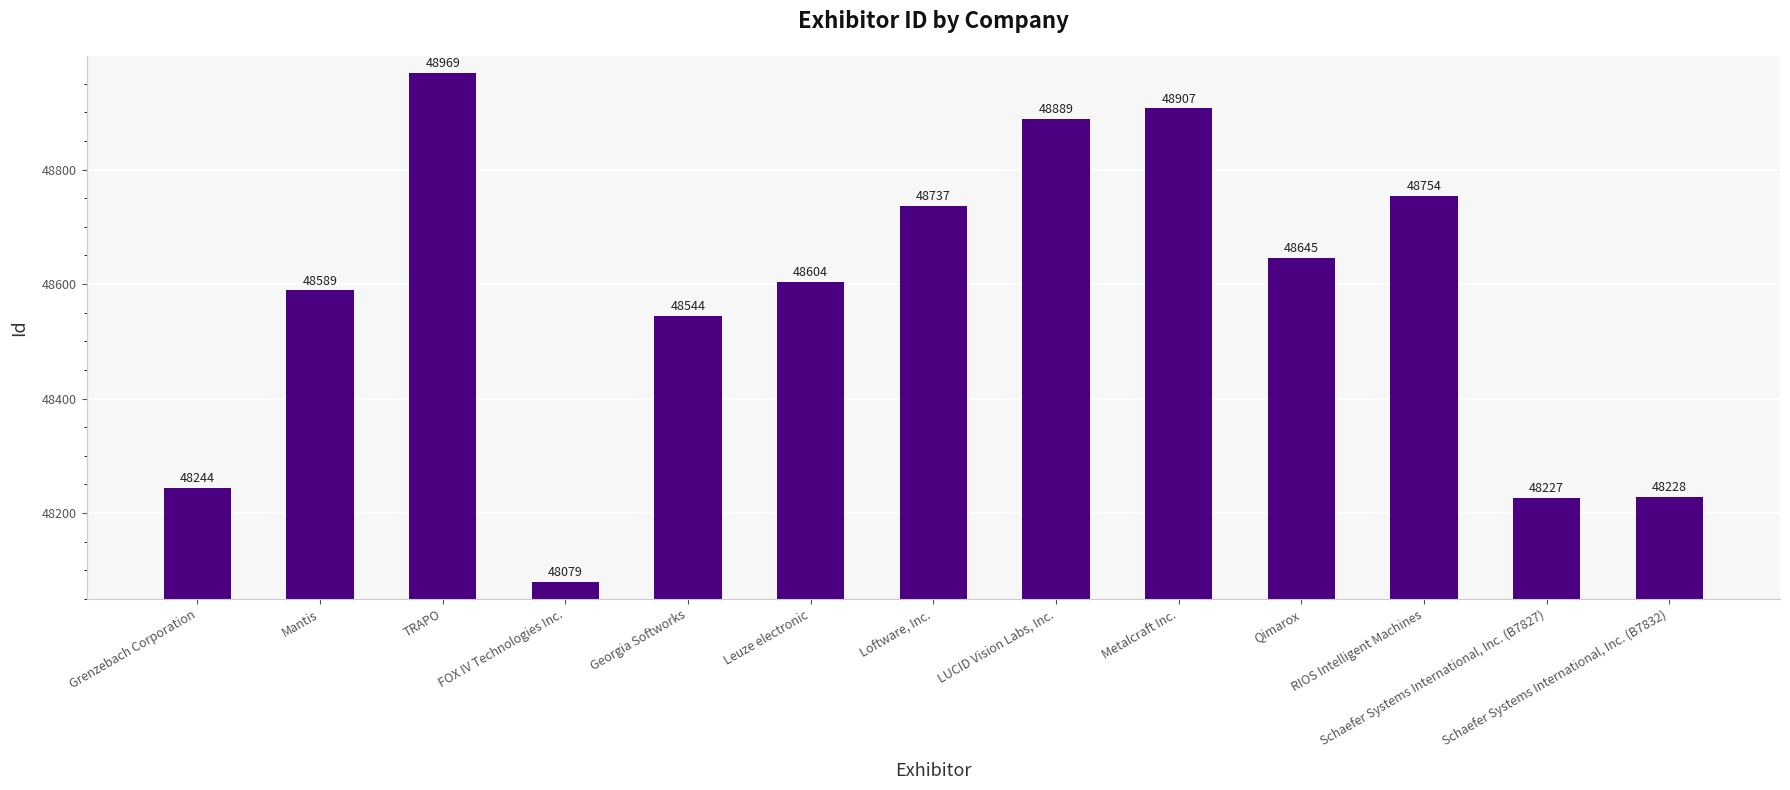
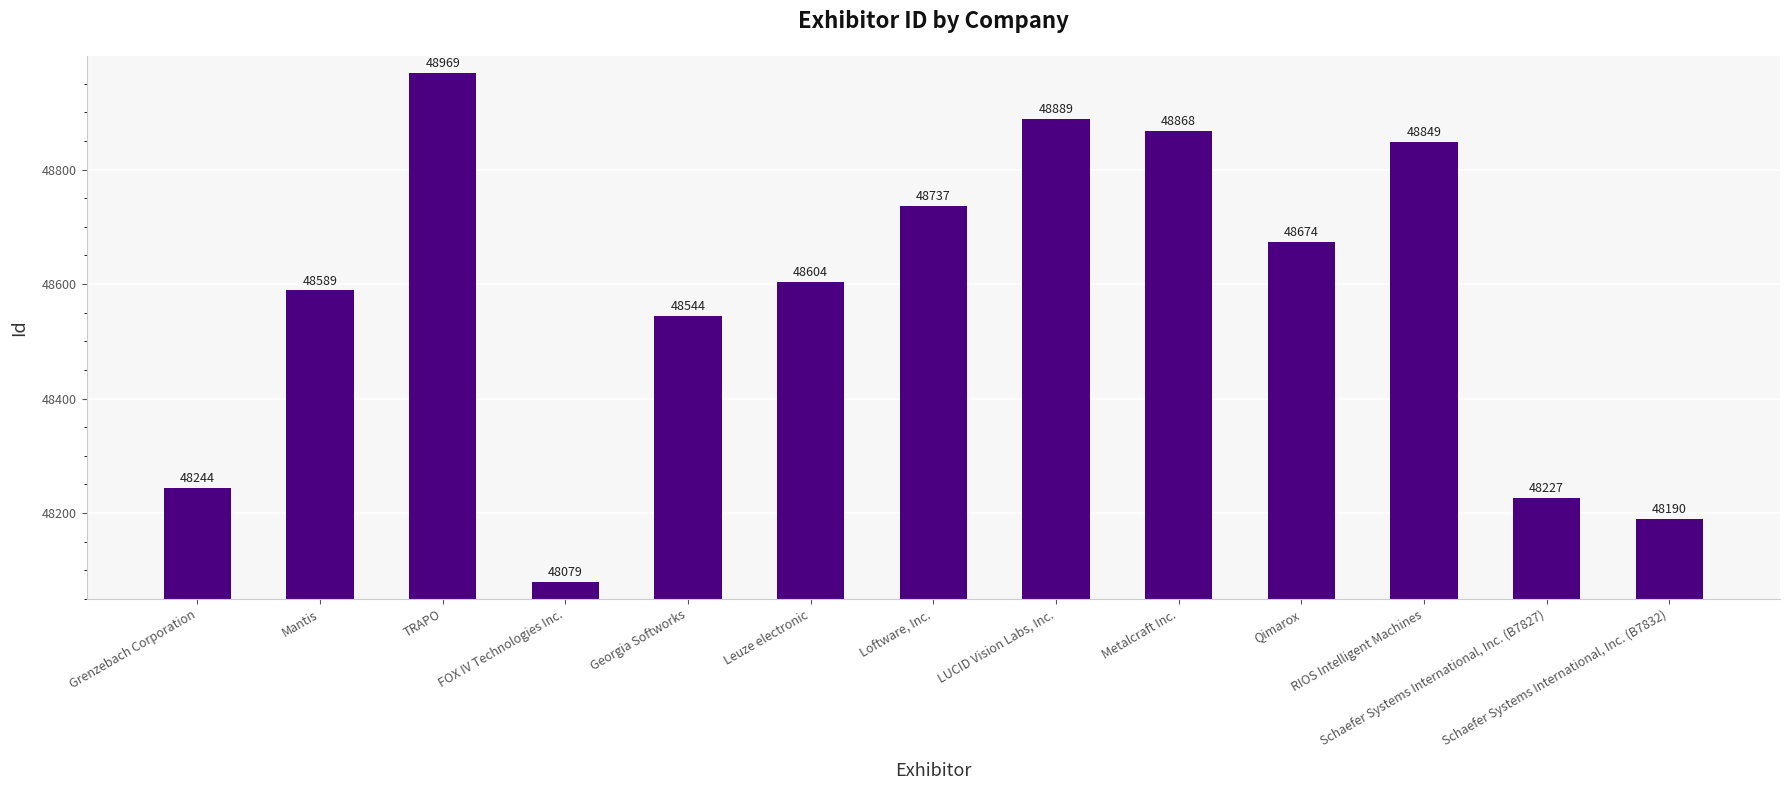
Metalcraft Inc.: 48907 -> 48868
Qimarox: 48645 -> 48674
RIOS Intelligent Machines: 48754 -> 48849
Schaefer Systems International, Inc. (B7832): 48228 -> 48190
